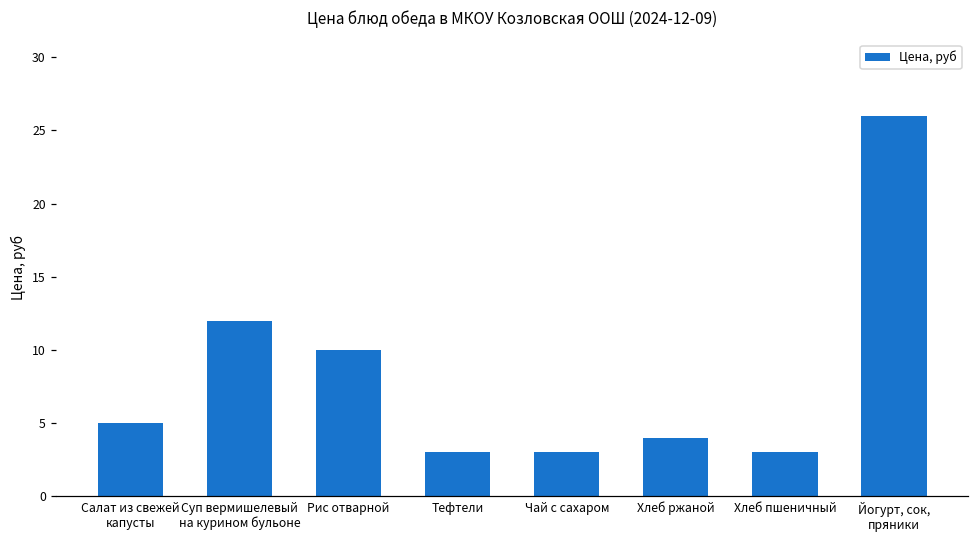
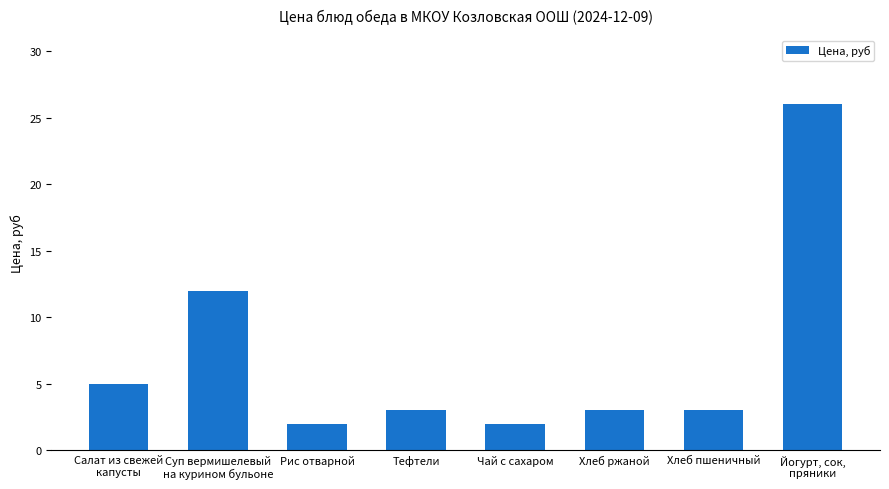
Рис отварной: 10 -> 2
Чай с сахаром: 3 -> 2
Хлеб ржаной: 4 -> 3
